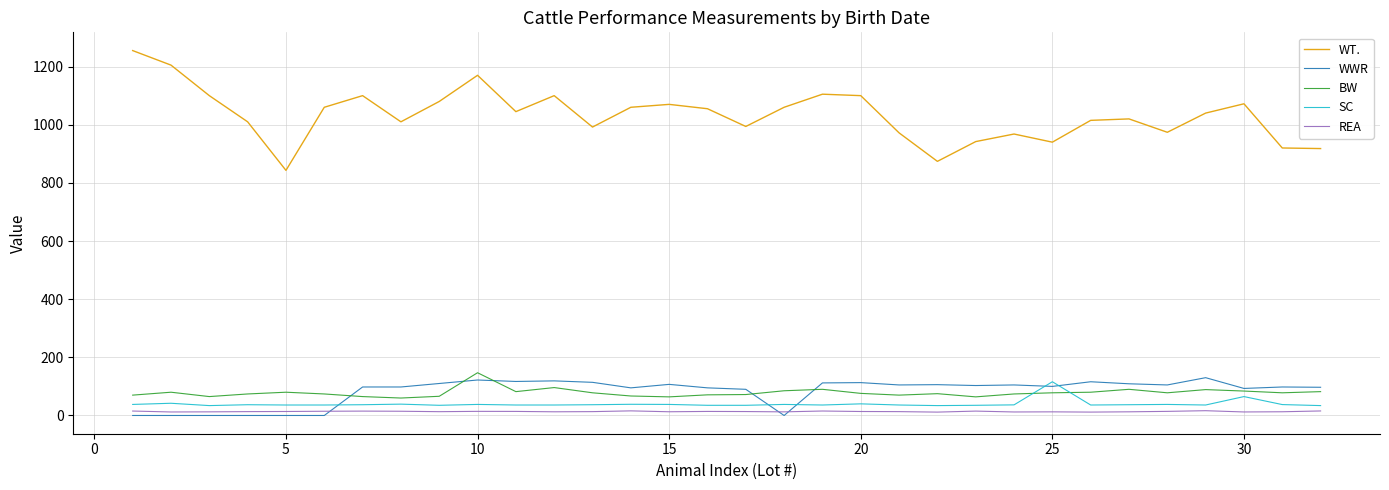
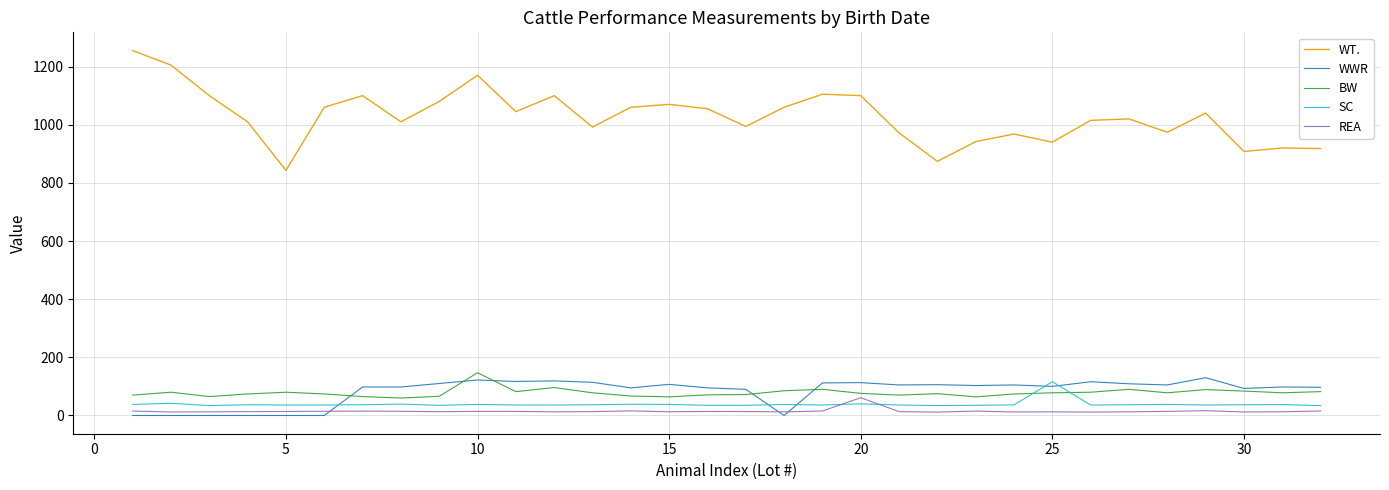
REA, 20: 10 -> 60
WT., 30: 1070 -> 910
SC, 30: 70 -> 40
